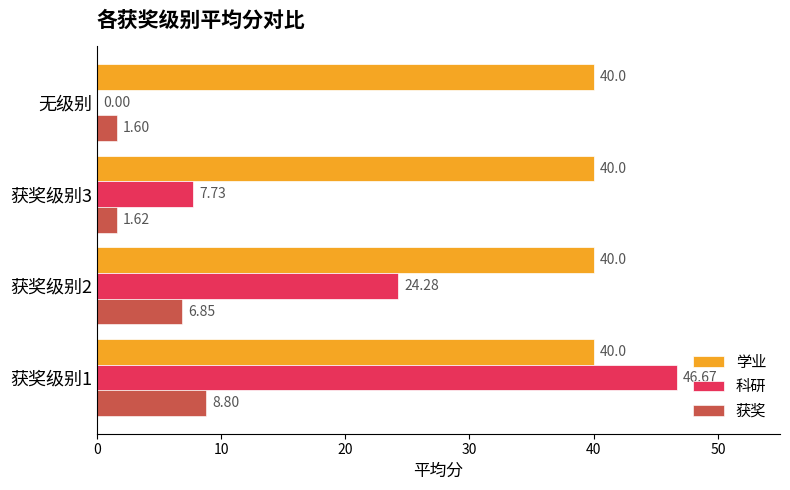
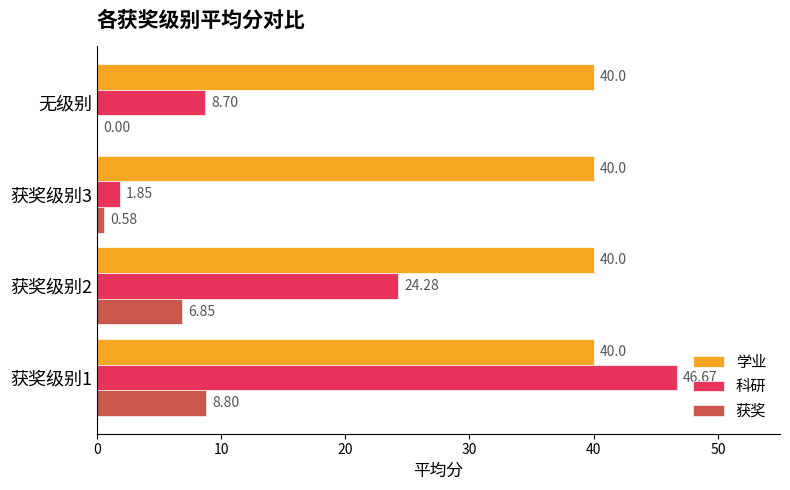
科研, 无级别: 0.00 -> 8.70
获奖, 无级别: 1.60 -> 0.00
科研, 获奖级别3: 7.73 -> 1.85
获奖, 获奖级别3: 1.62 -> 0.58
